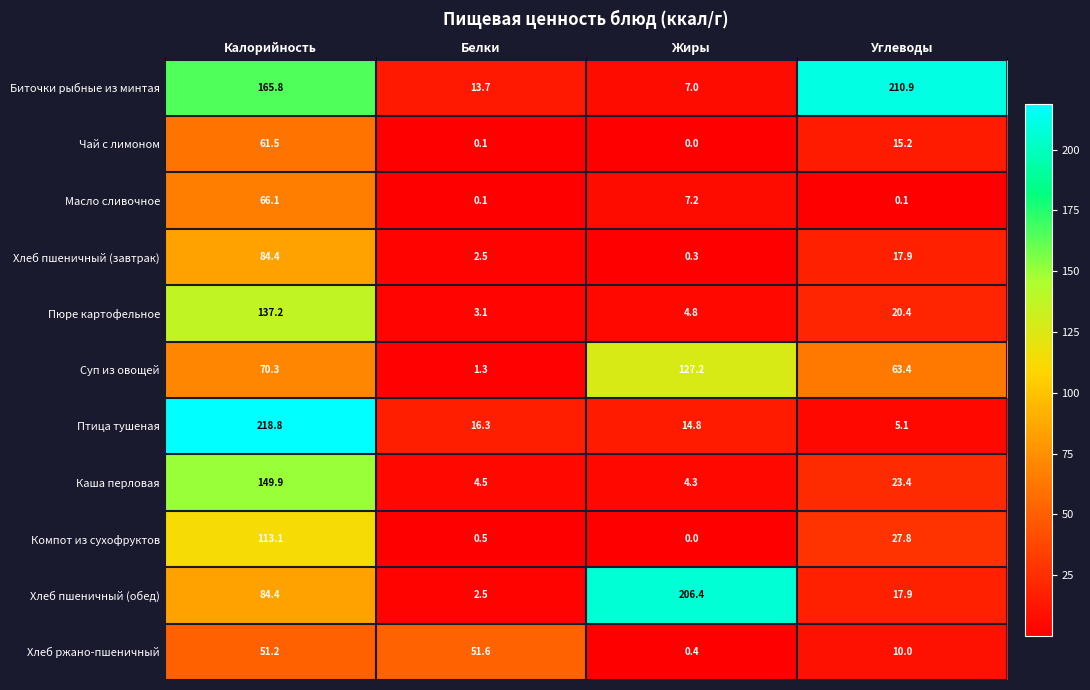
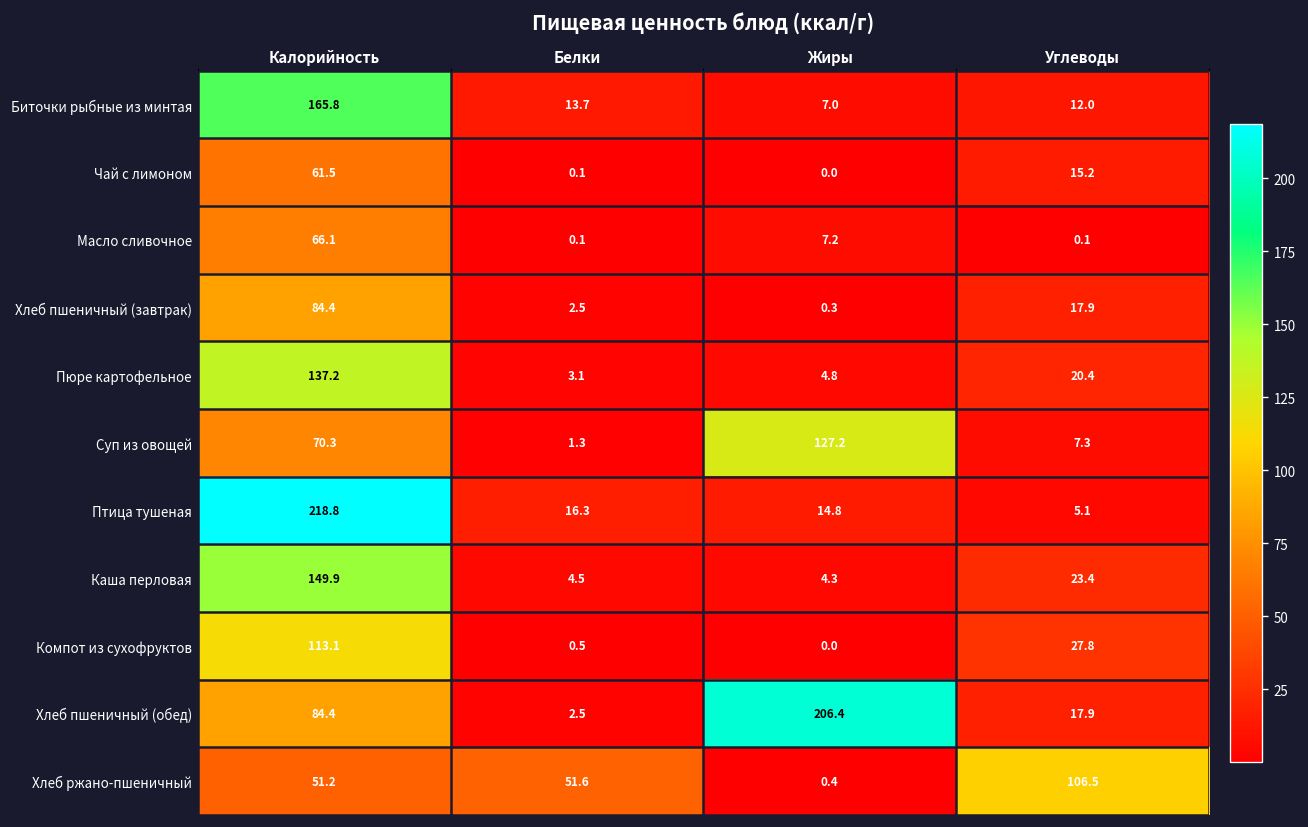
Биточки рыбные из минтая, Углеводы: 210.9 -> 12.0
Суп из овощей, Углеводы: 63.4 -> 7.3
Хлеб ржано-пшеничный, Углеводы: 10.0 -> 106.5
